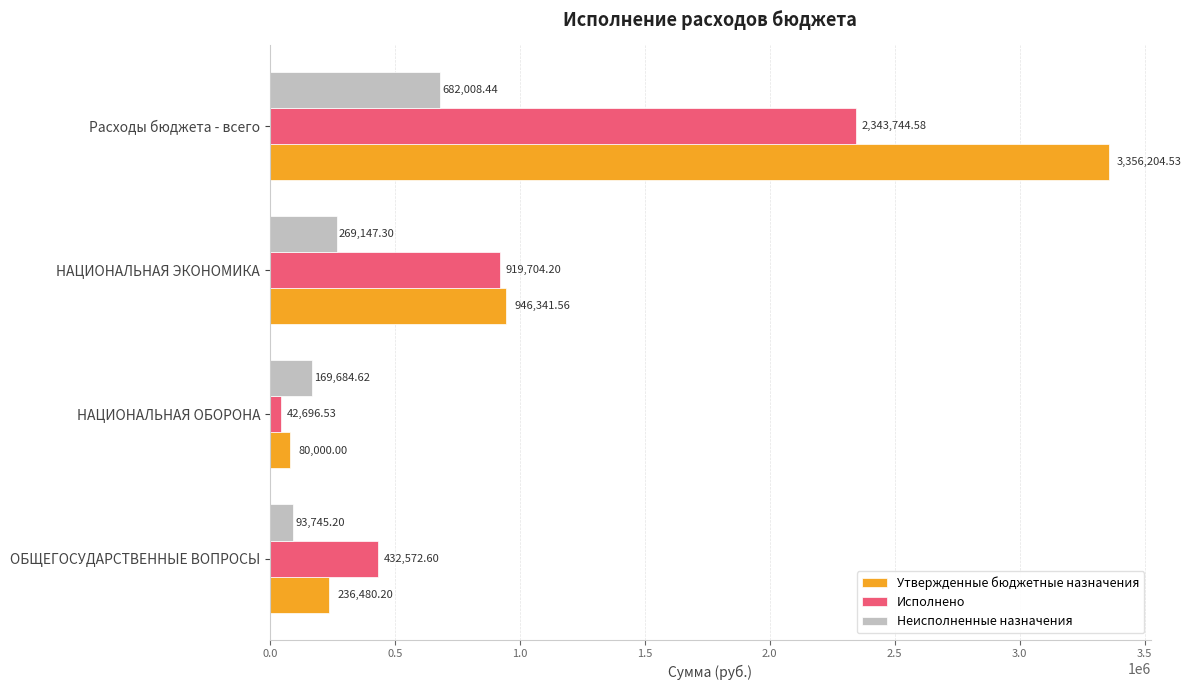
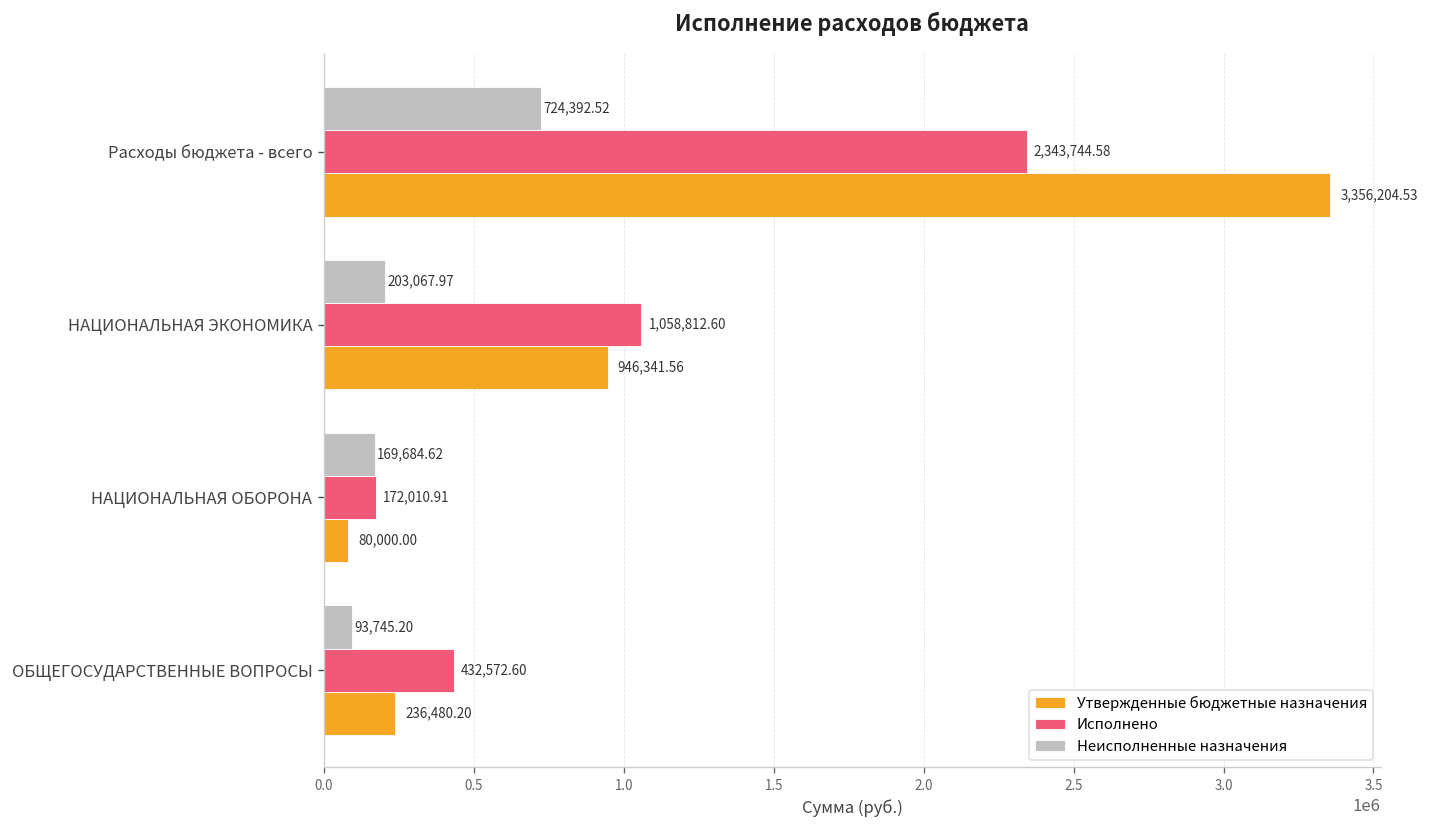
Неисполненные назначения, Расходы бюджета - всего: 682,008.44 -> 724,392.52
Неисполненные назначения, НАЦИОНАЛЬНАЯ ЭКОНОМИКА: 269,147.30 -> 203,067.97
Исполнено, НАЦИОНАЛЬНАЯ ЭКОНОМИКА: 919,704.20 -> 1,058,812.60
Исполнено, НАЦИОНАЛЬНАЯ ОБОРОНА: 42,696.53 -> 172,010.91
